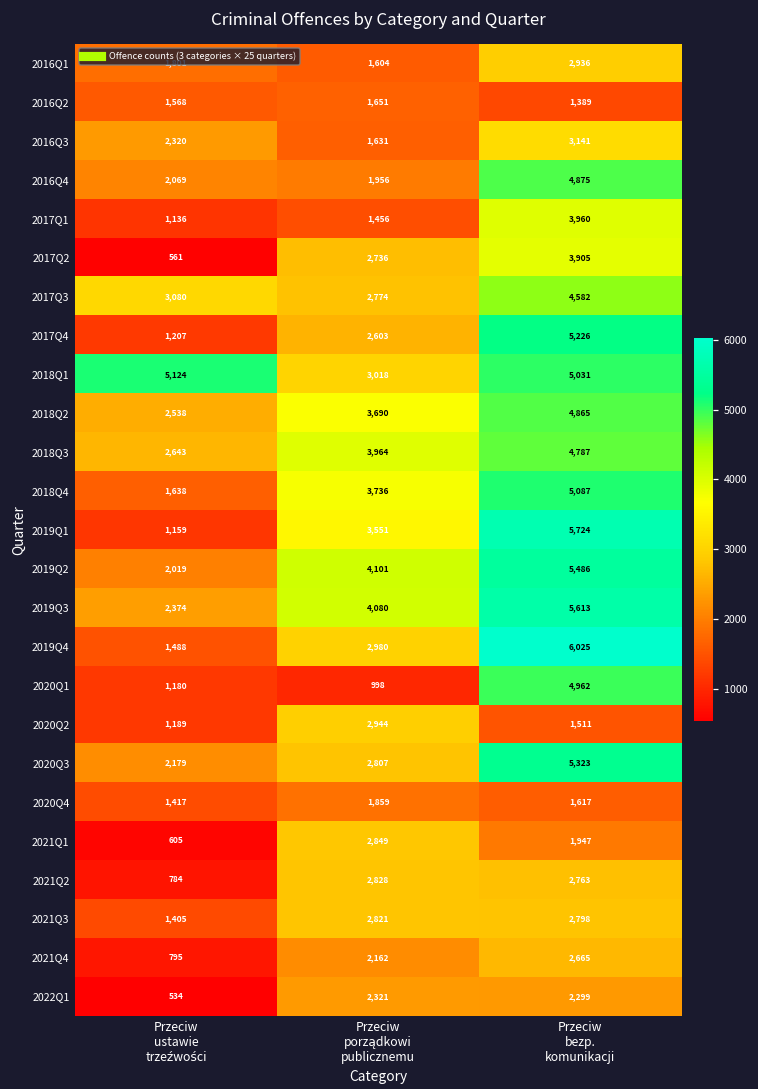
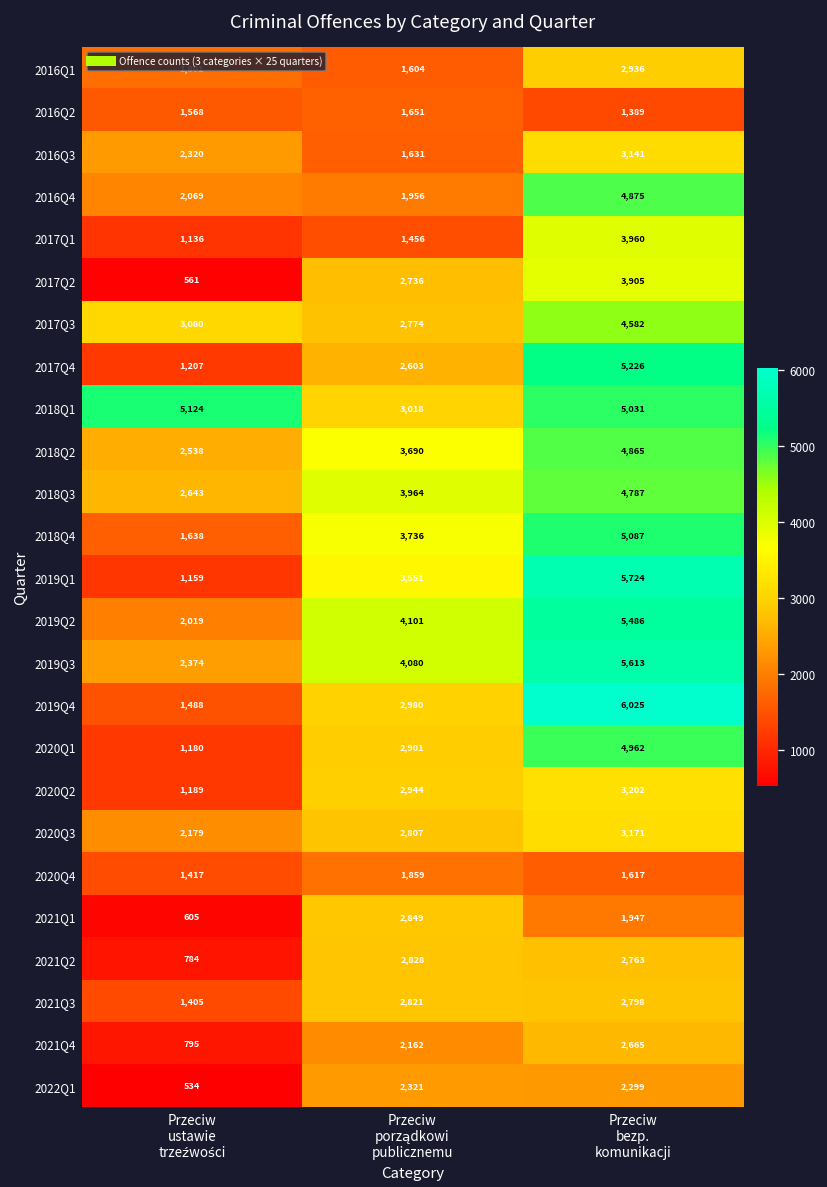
2020Q1, Przeciw porządkowi publicznemu: 998 -> 2,901
2020Q2, Przeciw bezp. komunikacji: 1,511 -> 3,202
2020Q3, Przeciw bezp. komunikacji: 5,323 -> 3,171
